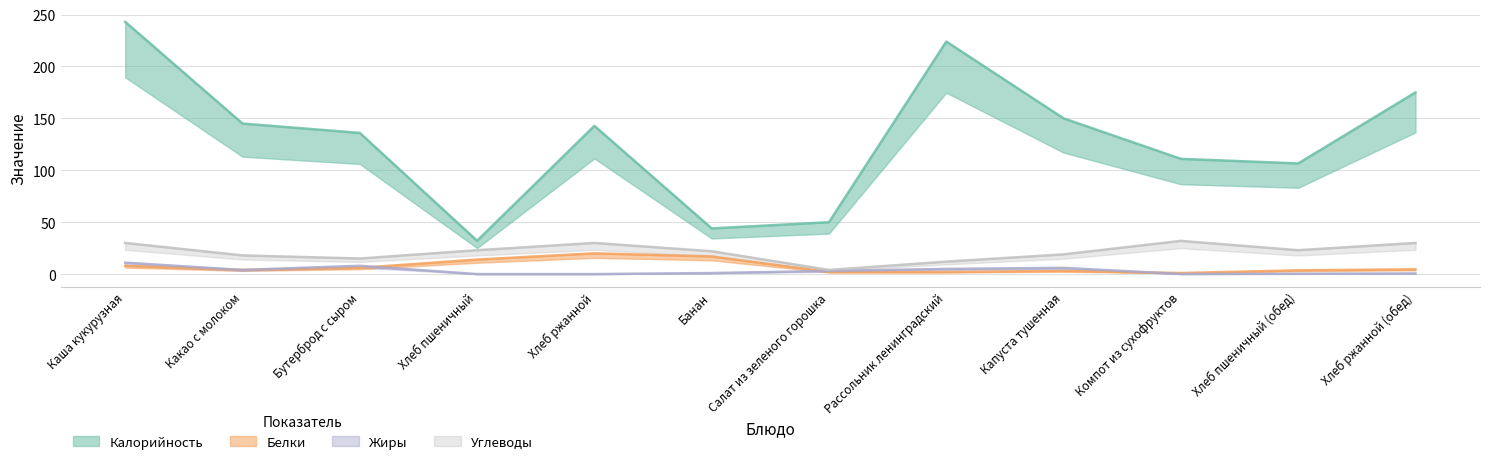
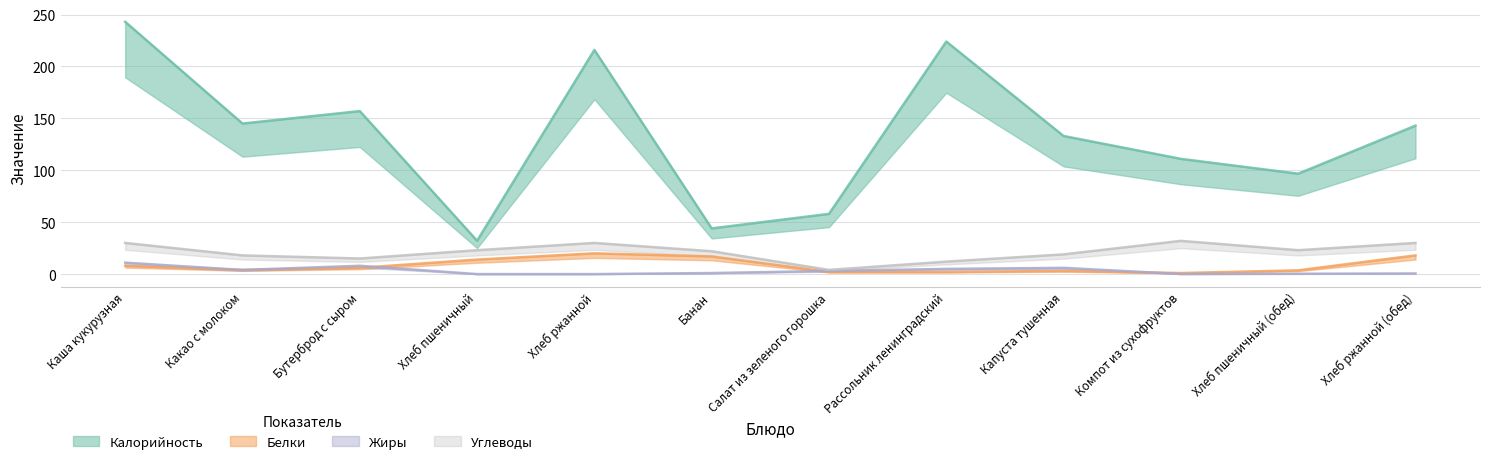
Калорийность, Бутерброд с сыром: 136 -> 157
Калорийность, Хлеб ржанной: 143 -> 216
Калорийность, Салат из зеленого горошка: 50 -> 58
Калорийность, Капуста тушенная: 150 -> 133
Калорийность, Хлеб пшеничный (обед): 107 -> 97
Калорийность, Хлеб ржанной (обед): 175 -> 143
Белки, Хлеб ржанной (обед): 5 -> 18
